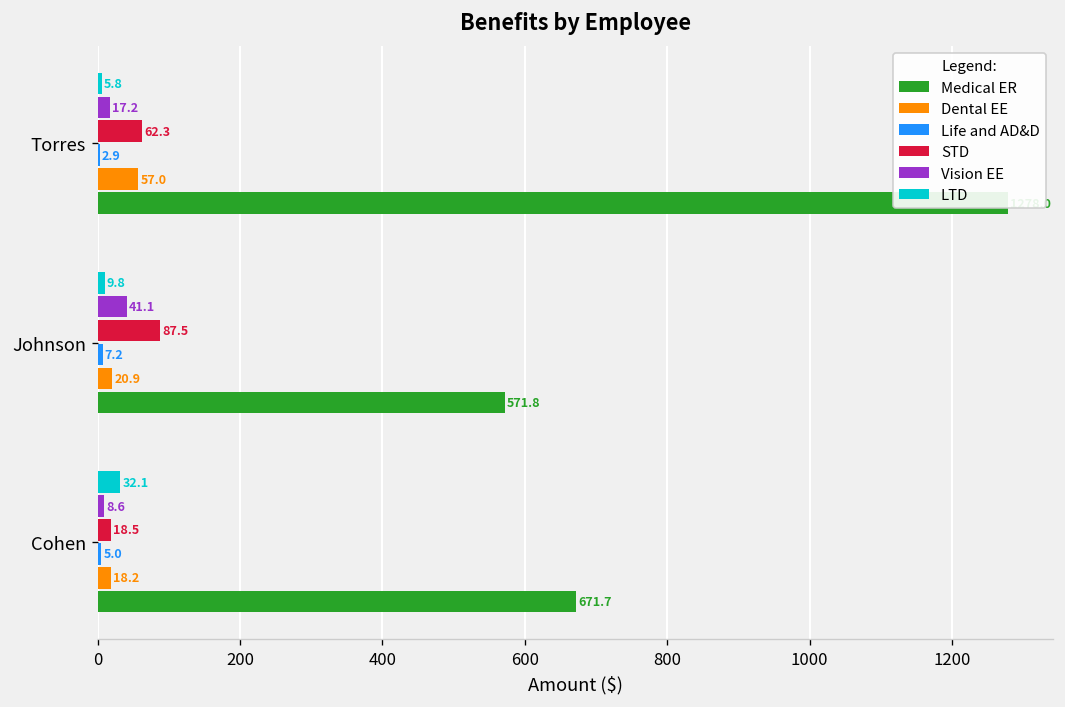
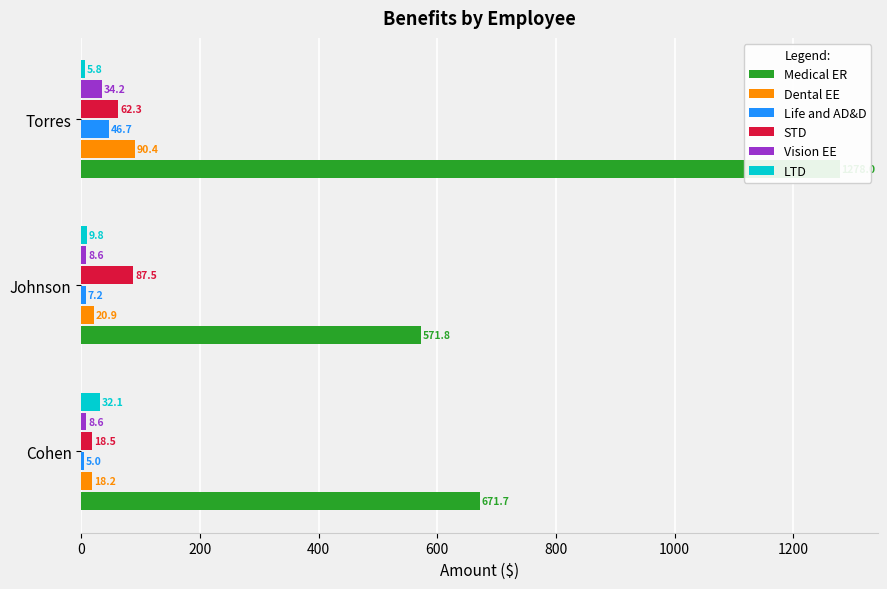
Vision EE, Torres: 17.2 -> 34.2
Life and AD&D, Torres: 2.9 -> 46.7
Dental EE, Torres: 57.0 -> 90.4
Vision EE, Johnson: 41.1 -> 8.6
